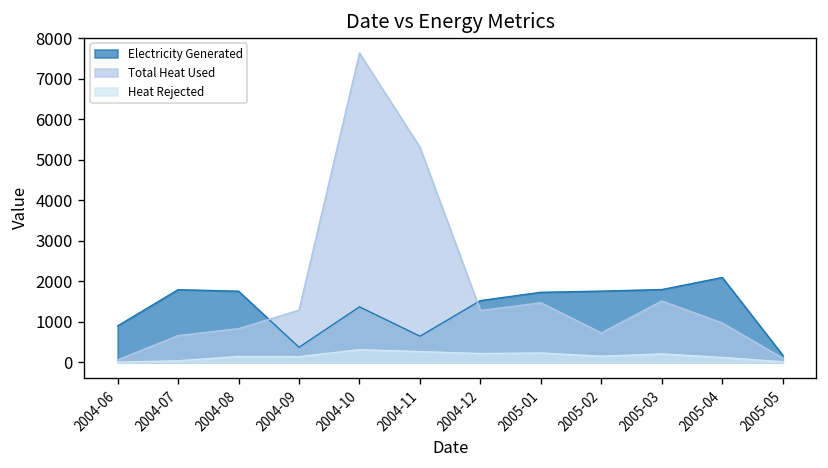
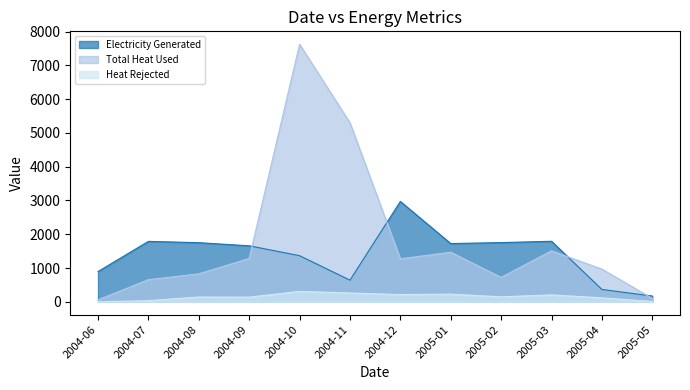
Electricity Generated, 2004-09: 400 -> 1700
Electricity Generated, 2004-12: 1500 -> 3000
Electricity Generated, 2005-04: 2100 -> 400
